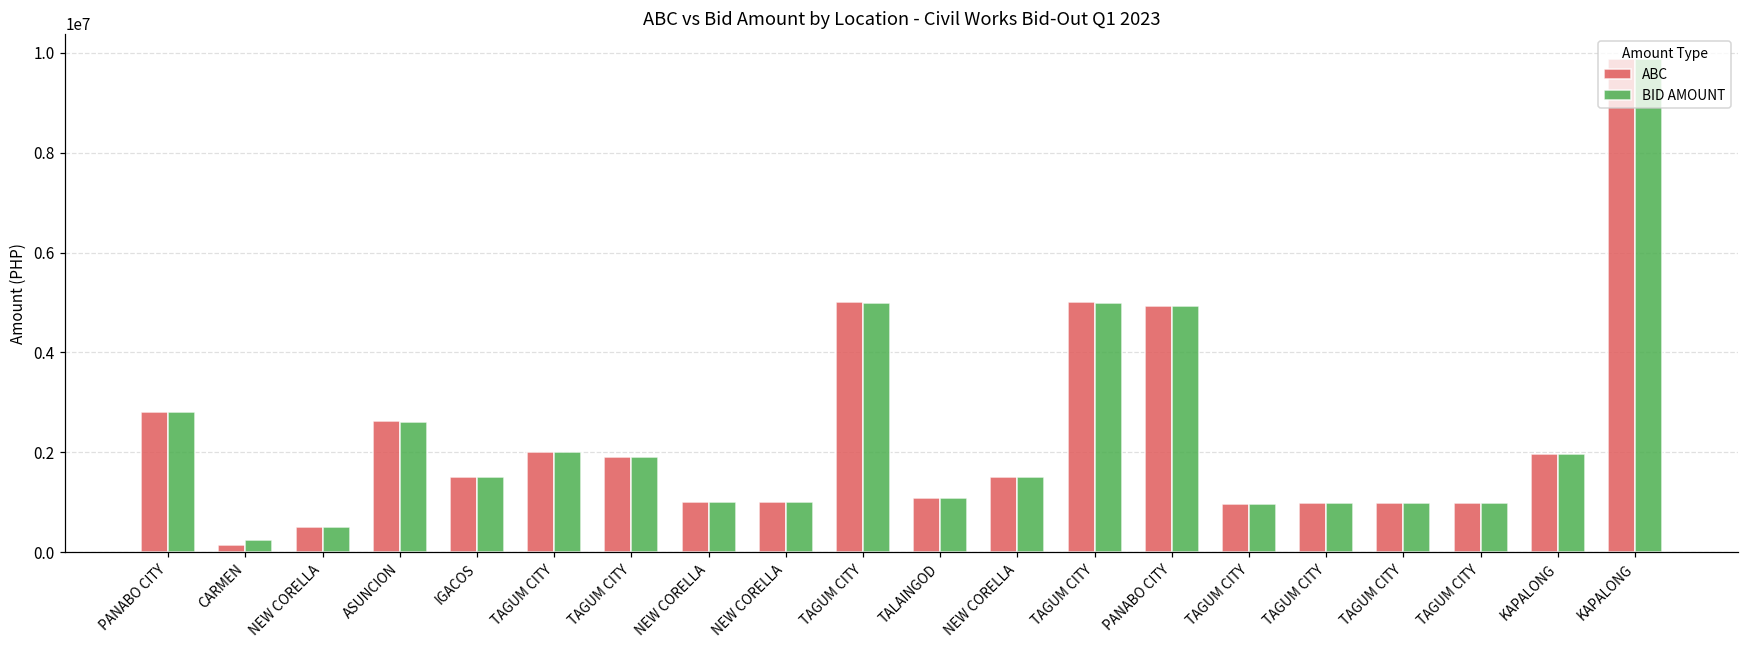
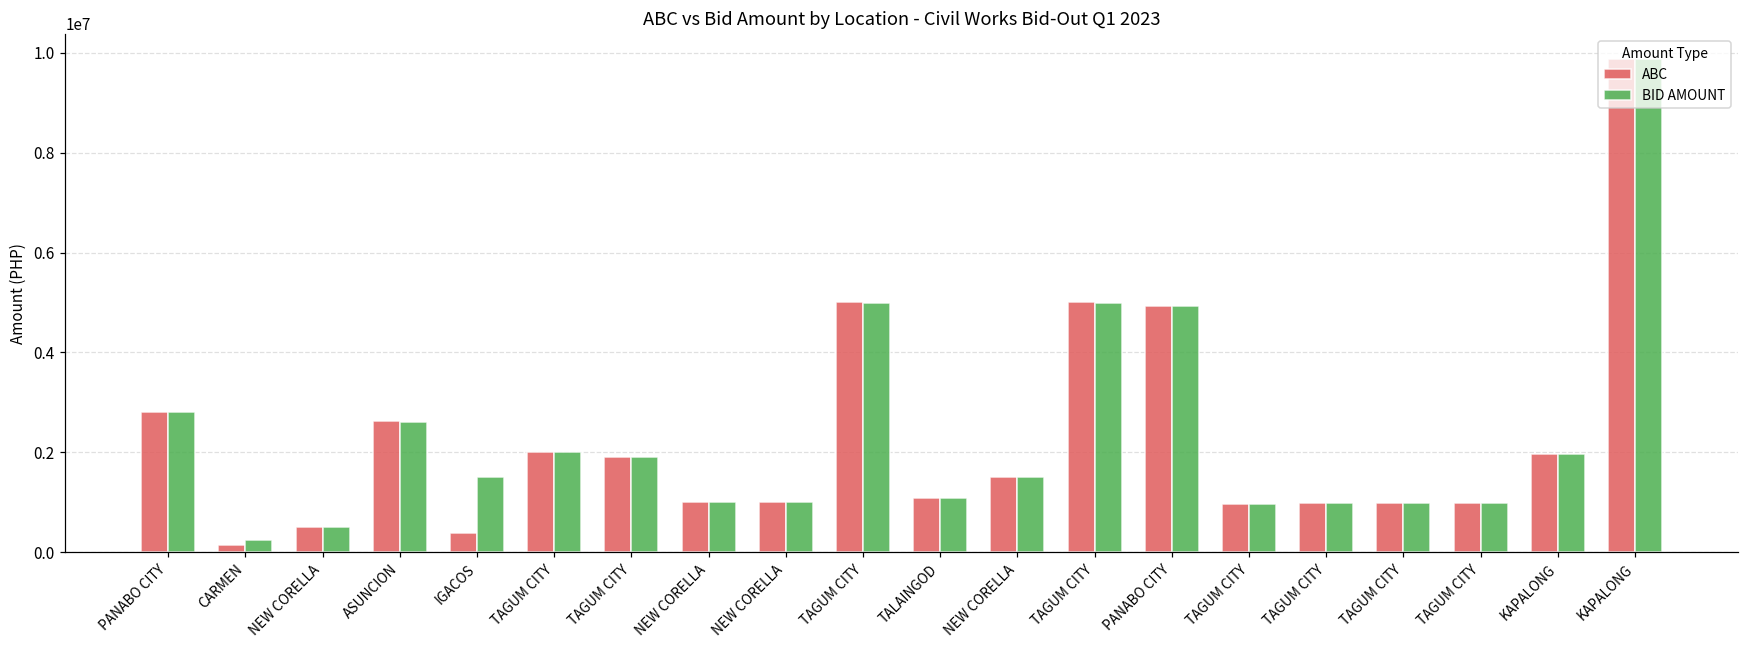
ABC, IGACOS: 1500000 -> 400000
